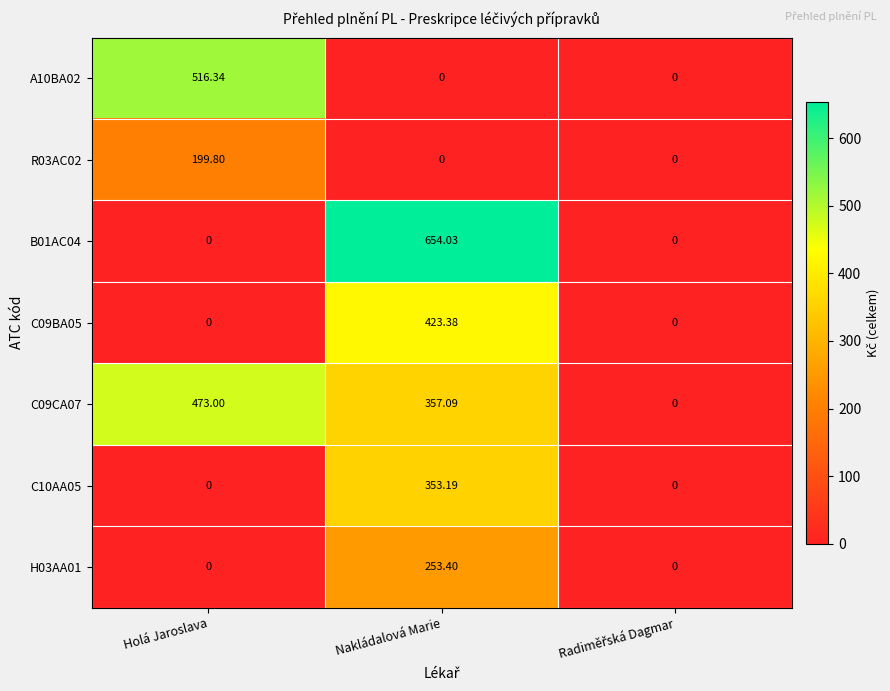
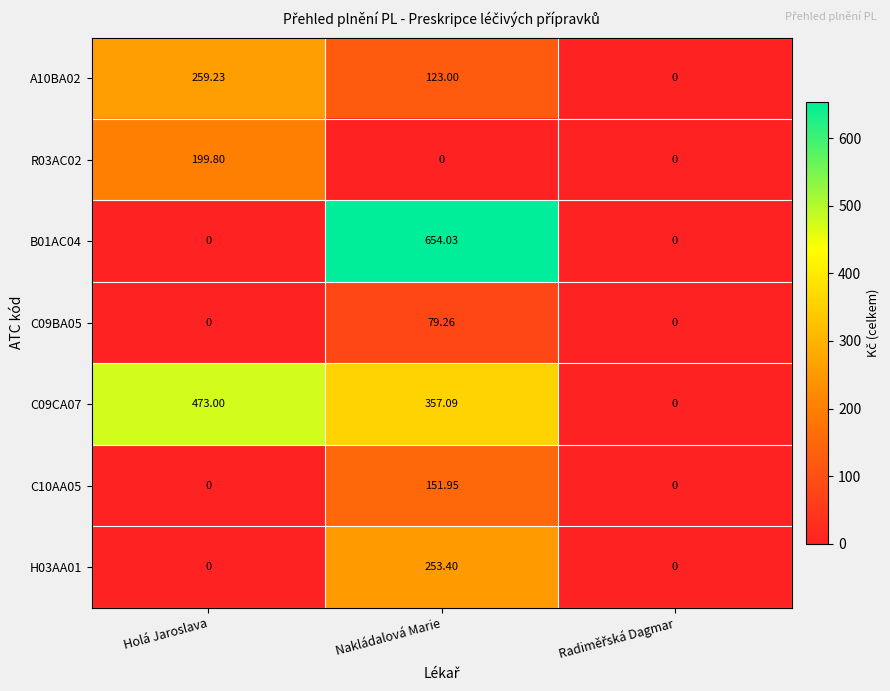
A10BA02, Holá Jaroslava: 516.34 -> 259.23
A10BA02, Nakládalová Marie: 0 -> 123.00
C09BA05, Nakládalová Marie: 423.38 -> 79.26
C10AA05, Nakládalová Marie: 353.19 -> 151.95
